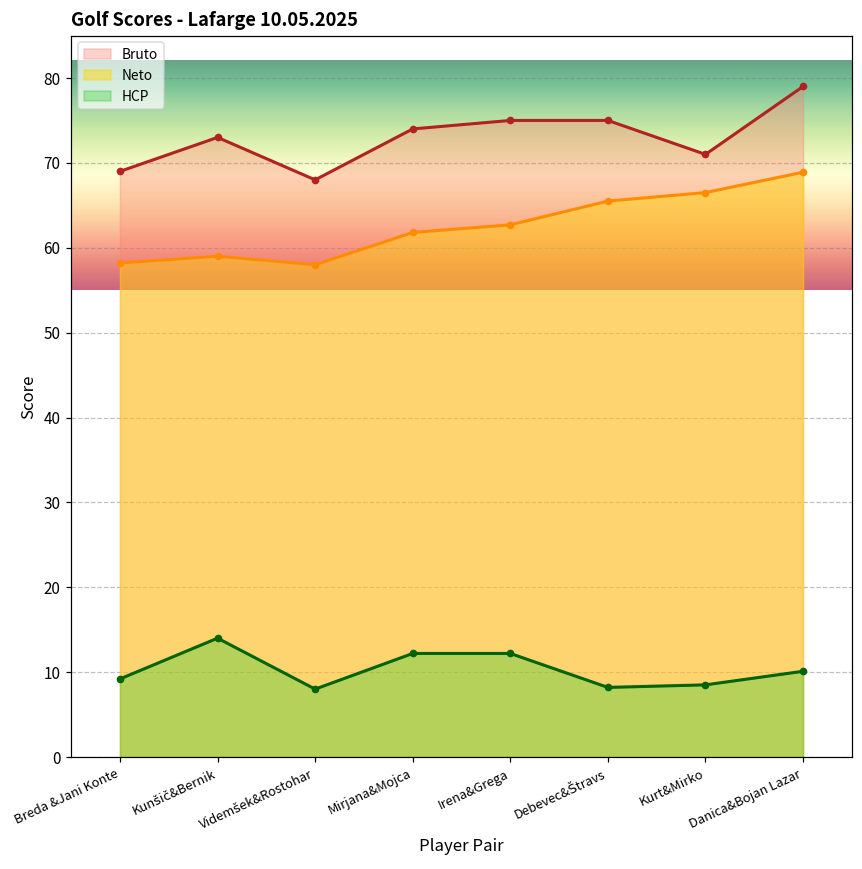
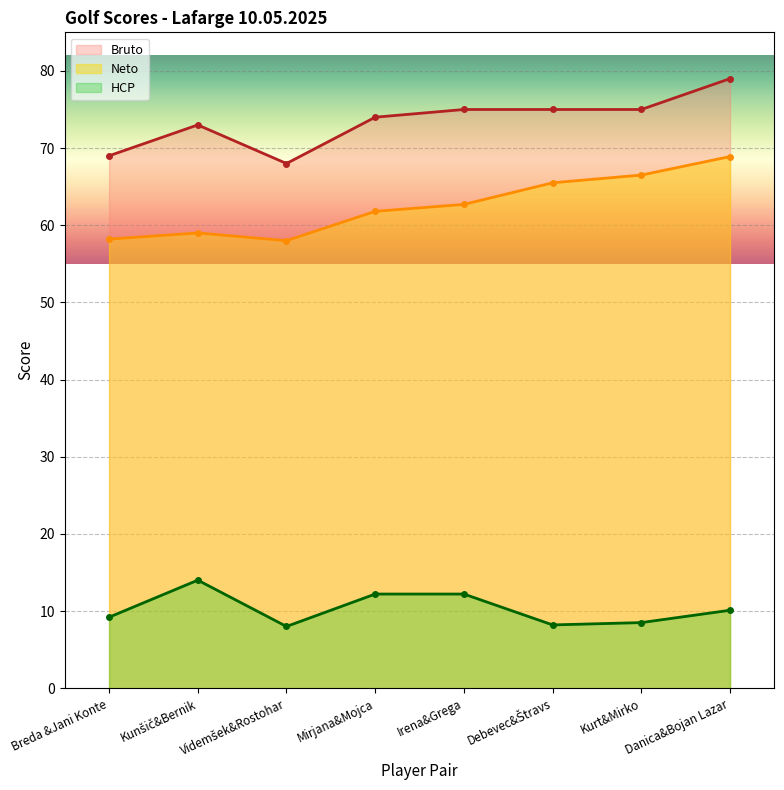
Bruto, Kurt&Mirko: 71 -> 75
